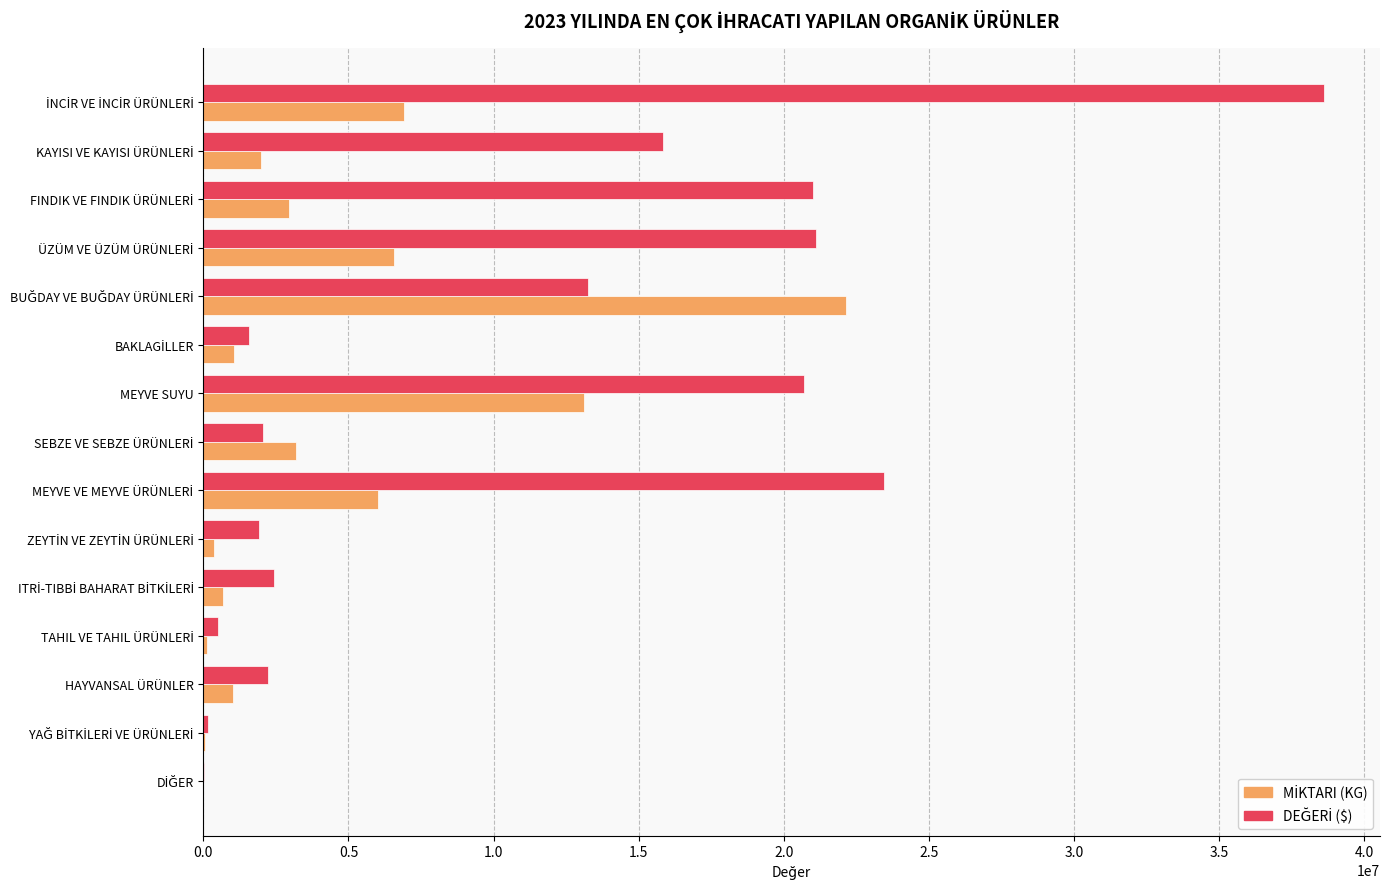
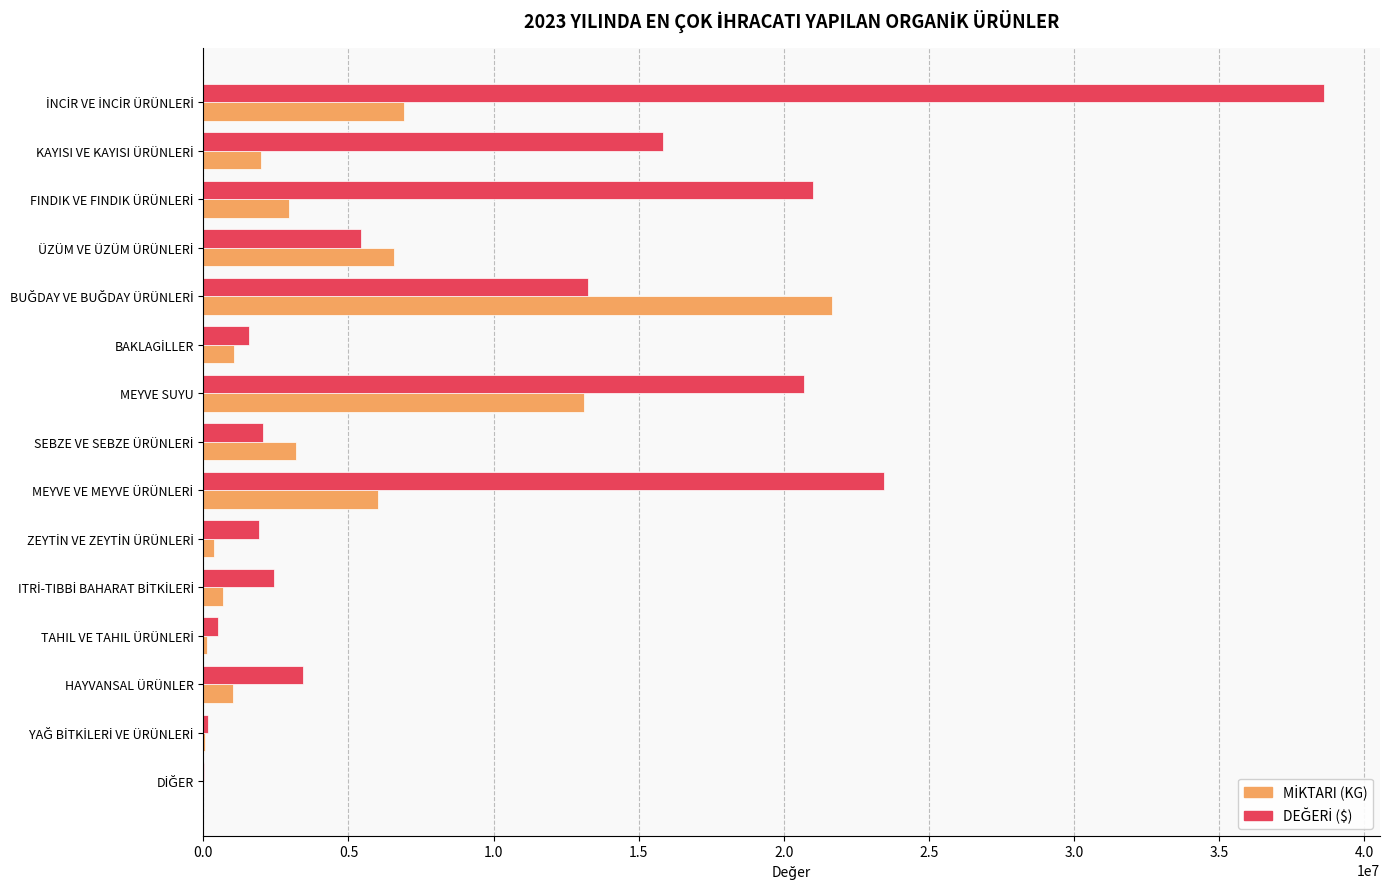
DEĞERİ ($), ÜZÜM VE ÜZÜM ÜRÜNLERİ: 21100000 -> 5400000
MİKTARI (KG), BUĞDAY VE BUĞDAY ÜRÜNLERİ: 22100000 -> 21700000
DEĞERİ ($), HAYVANSAL ÜRÜNLER: 2200000 -> 3400000
